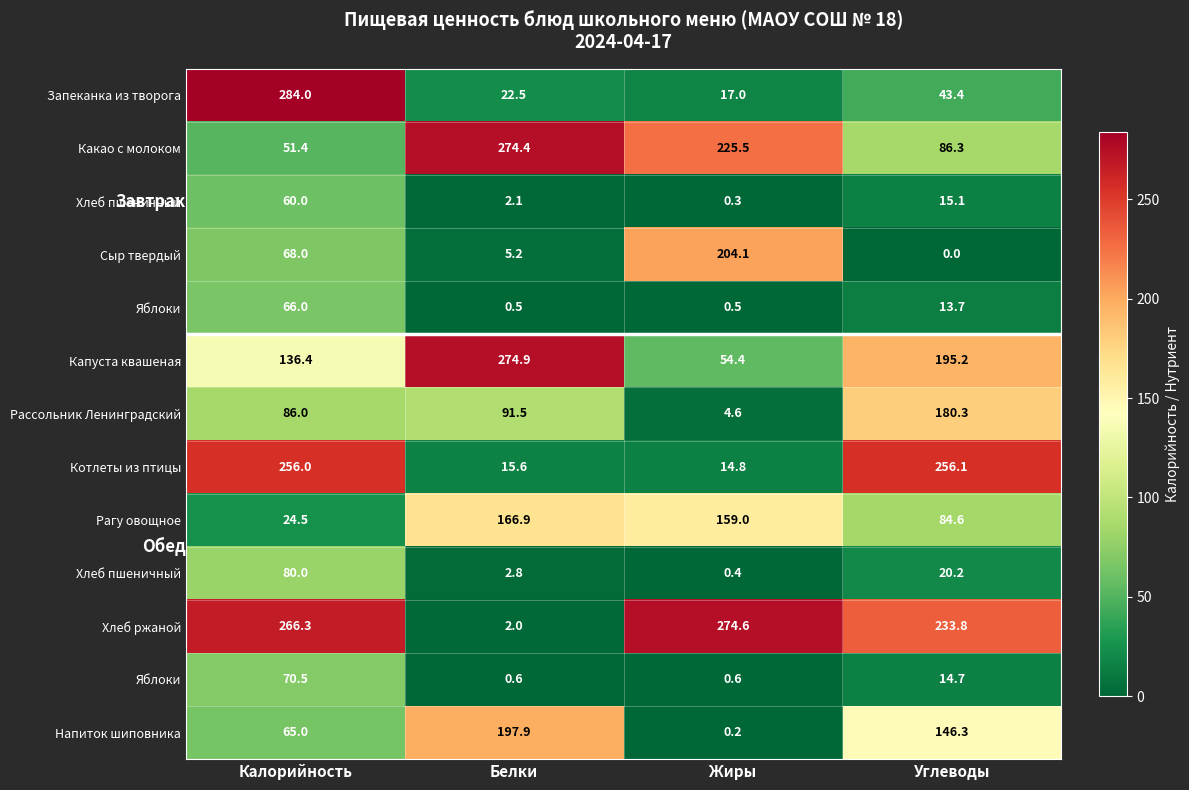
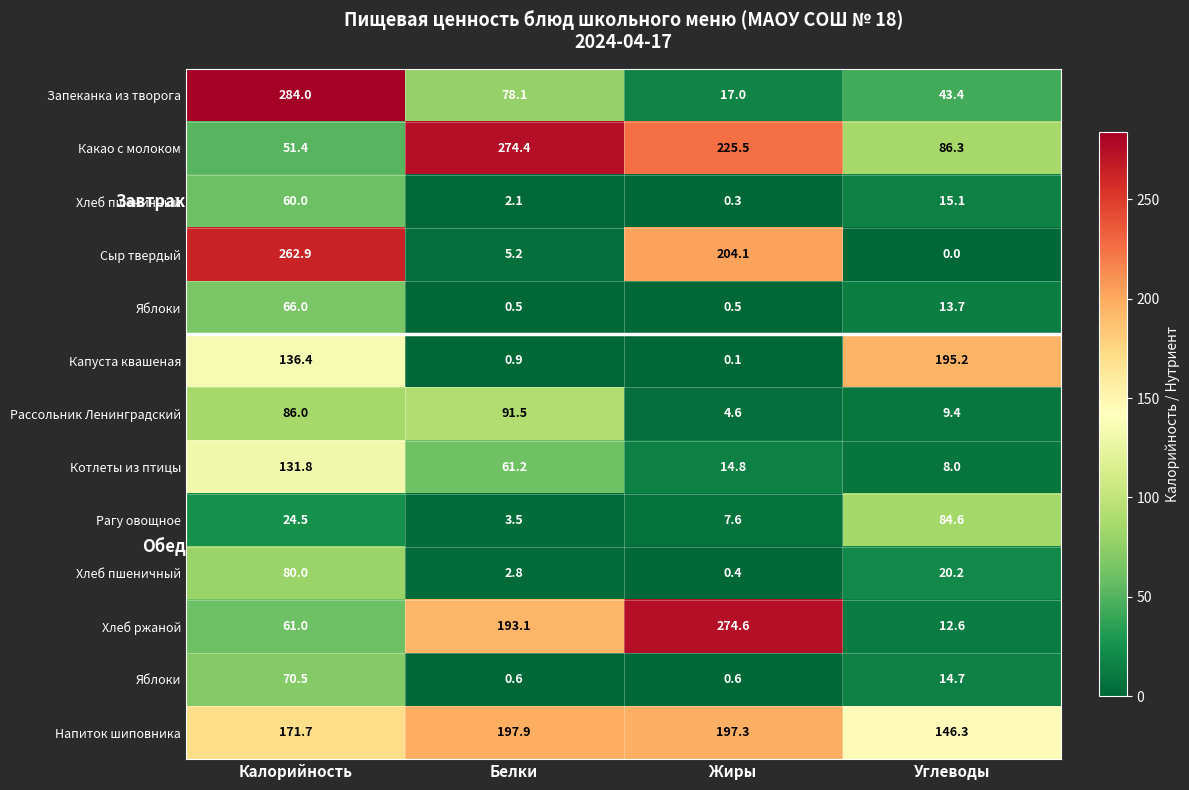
Запеканка из творога, Белки: 22.5 -> 78.1
Сыр твердый, Калорийность: 68.0 -> 262.9
Капуста квашеная, Белки: 274.9 -> 0.9
Капуста квашеная, Жиры: 54.4 -> 0.1
Рассольник Ленинградский, Углеводы: 180.3 -> 9.4
Котлеты из птицы, Калорийность: 256.0 -> 131.8
Котлеты из птицы, Белки: 15.6 -> 61.2
Котлеты из птицы, Углеводы: 256.1 -> 8.0
Рагу овощное, Белки: 166.9 -> 3.5
Рагу овощное, Жиры: 159.0 -> 7.6
Хлеб ржаной, Калорийность: 266.3 -> 61.0
Хлеб ржаной, Белки: 2.0 -> 193.1
Хлеб ржаной, Углеводы: 233.8 -> 12.6
Напиток шиповника, Калорийность: 65.0 -> 171.7
Напиток шиповника, Жиры: 0.2 -> 197.3
